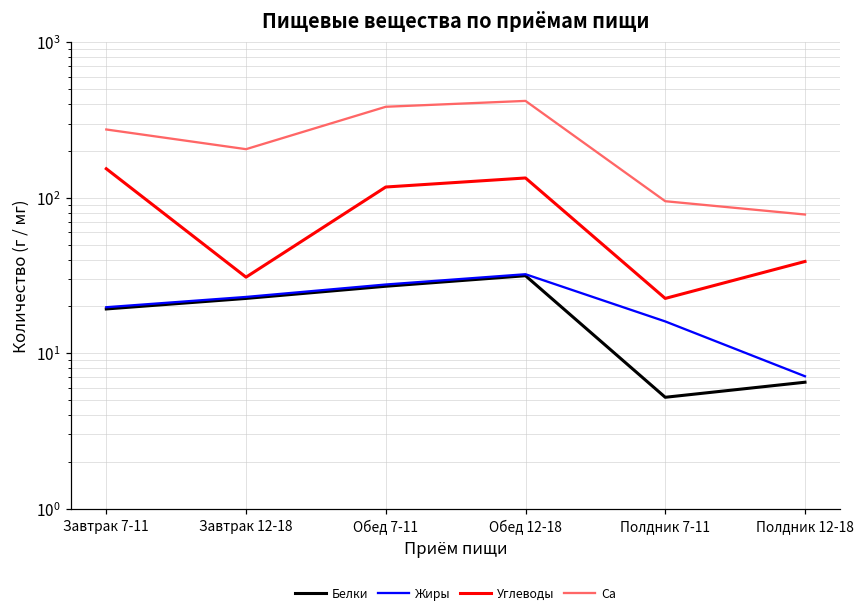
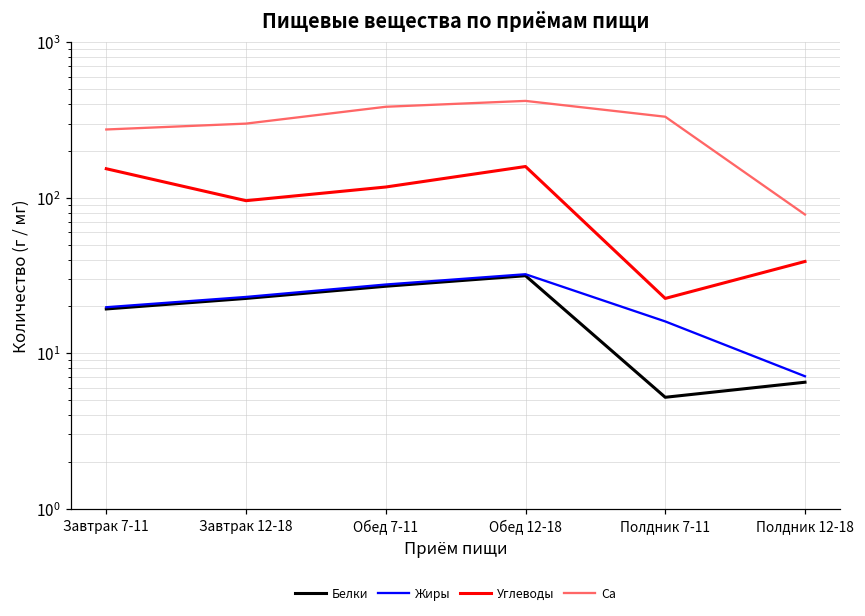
Углеводы, Завтрак 12-18: 31 -> 100
Ca, Завтрак 12-18: 210 -> 300
Углеводы, Обед 12-18: 130 -> 160
Ca, Полдник 7-11: 100 -> 330
